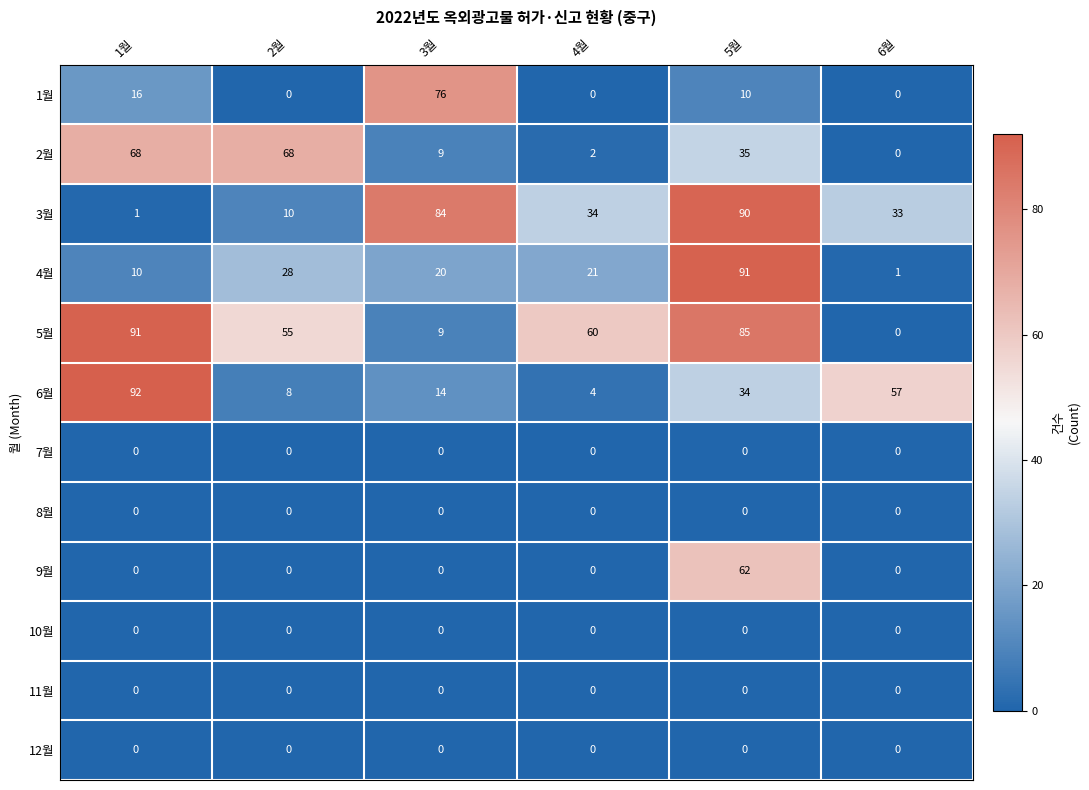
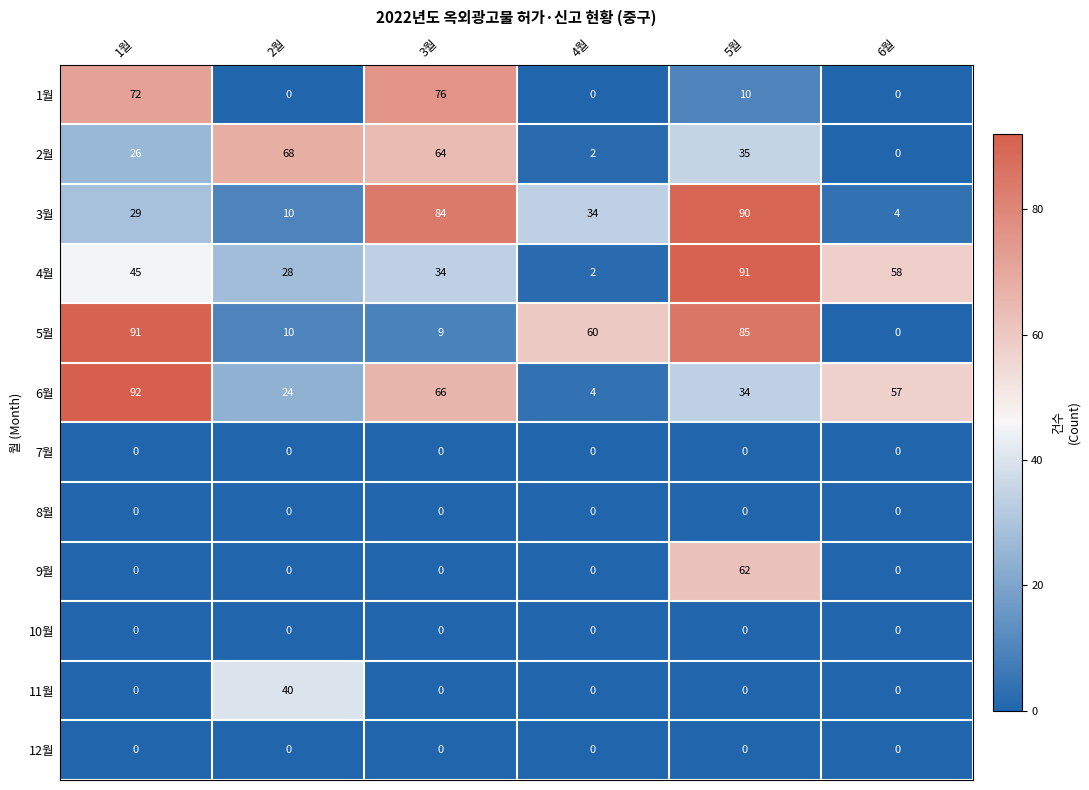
1월, 1월: 16 -> 72
2월, 1월: 68 -> 26
2월, 3월: 9 -> 64
3월, 1월: 1 -> 29
3월, 6월: 33 -> 4
4월, 1월: 10 -> 45
4월, 3월: 20 -> 34
4월, 4월: 21 -> 2
4월, 6월: 1 -> 58
5월, 2월: 55 -> 10
6월, 2월: 8 -> 24
6월, 3월: 14 -> 66
11월, 2월: 0 -> 40
